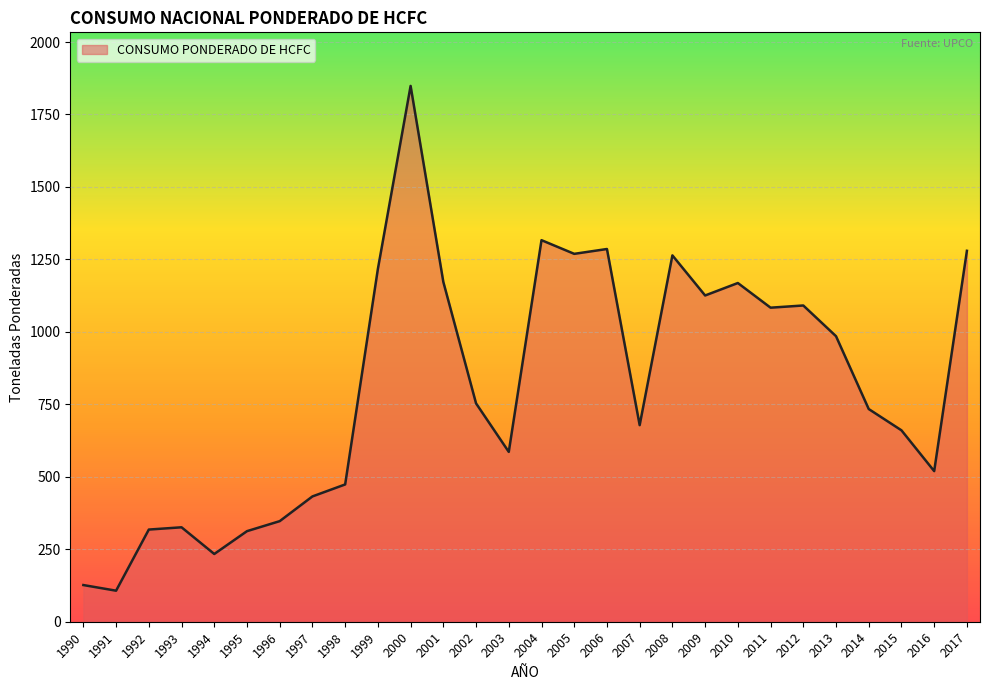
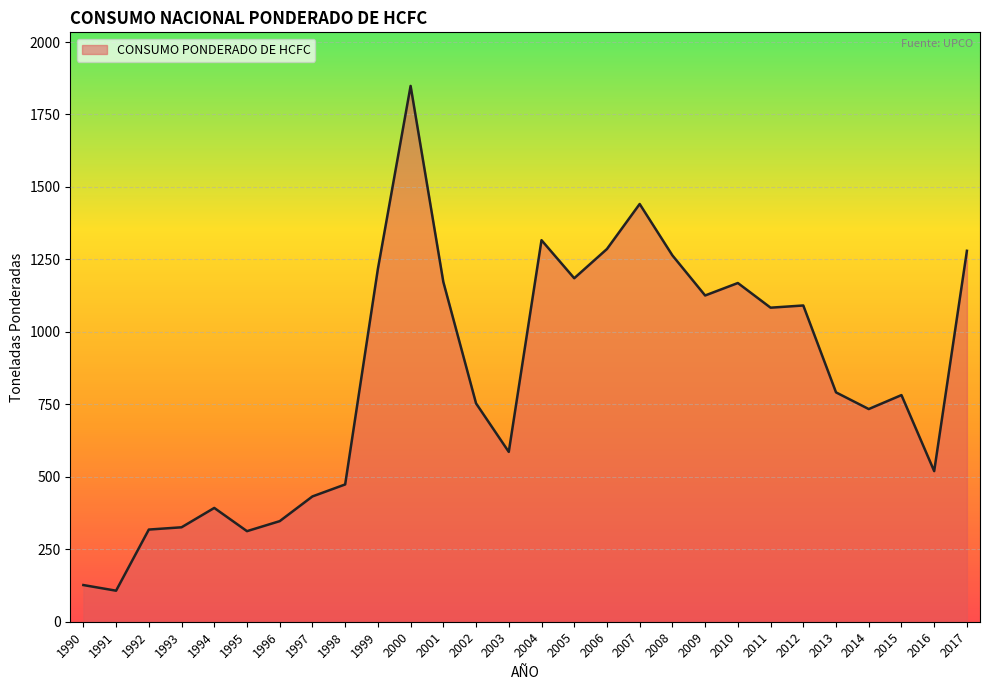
1994: 230 -> 390
2005: 1270 -> 1190
2007: 680 -> 1440
2013: 990 -> 790
2015: 660 -> 780
